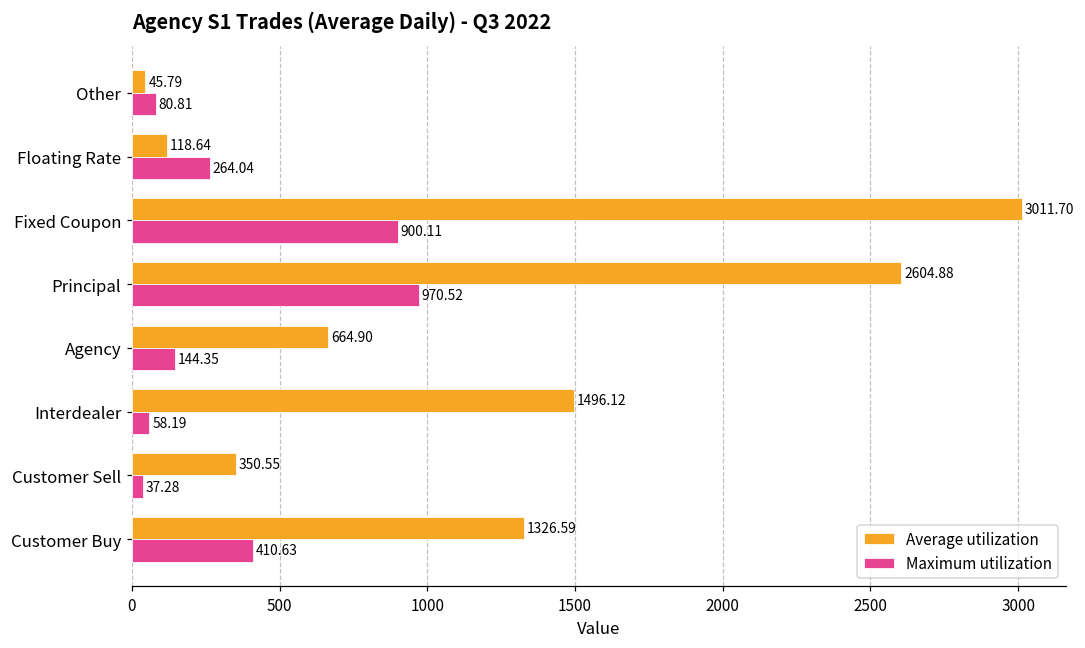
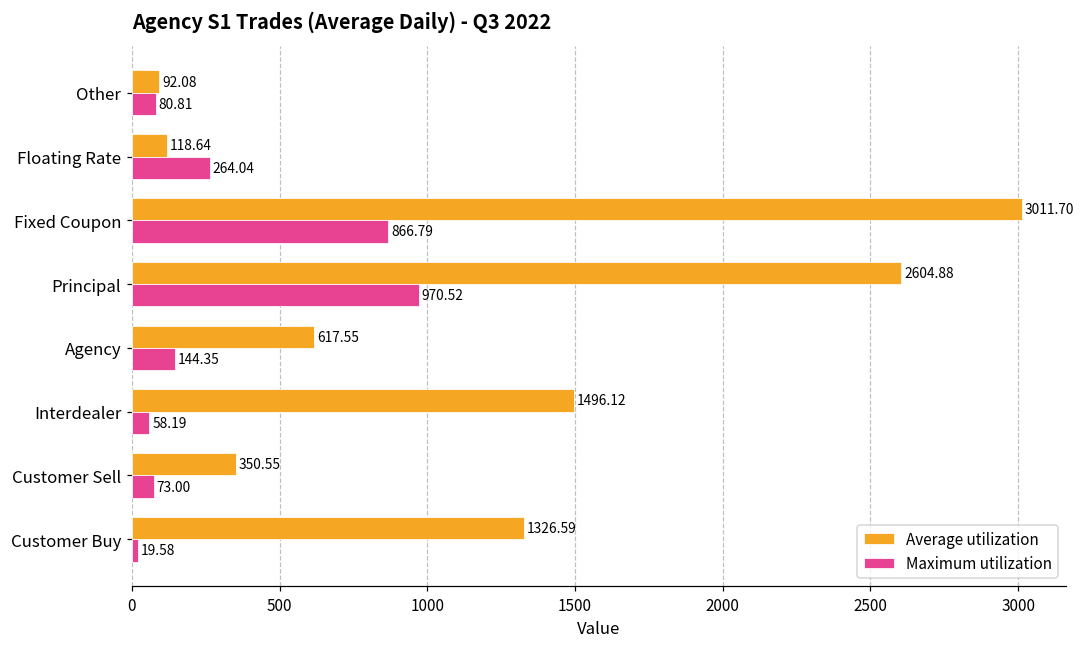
Average utilization, Other: 45.79 -> 92.08
Maximum utilization, Fixed Coupon: 900.11 -> 866.79
Average utilization, Agency: 664.90 -> 617.55
Maximum utilization, Customer Sell: 37.28 -> 73.00
Maximum utilization, Customer Buy: 410.63 -> 19.58
